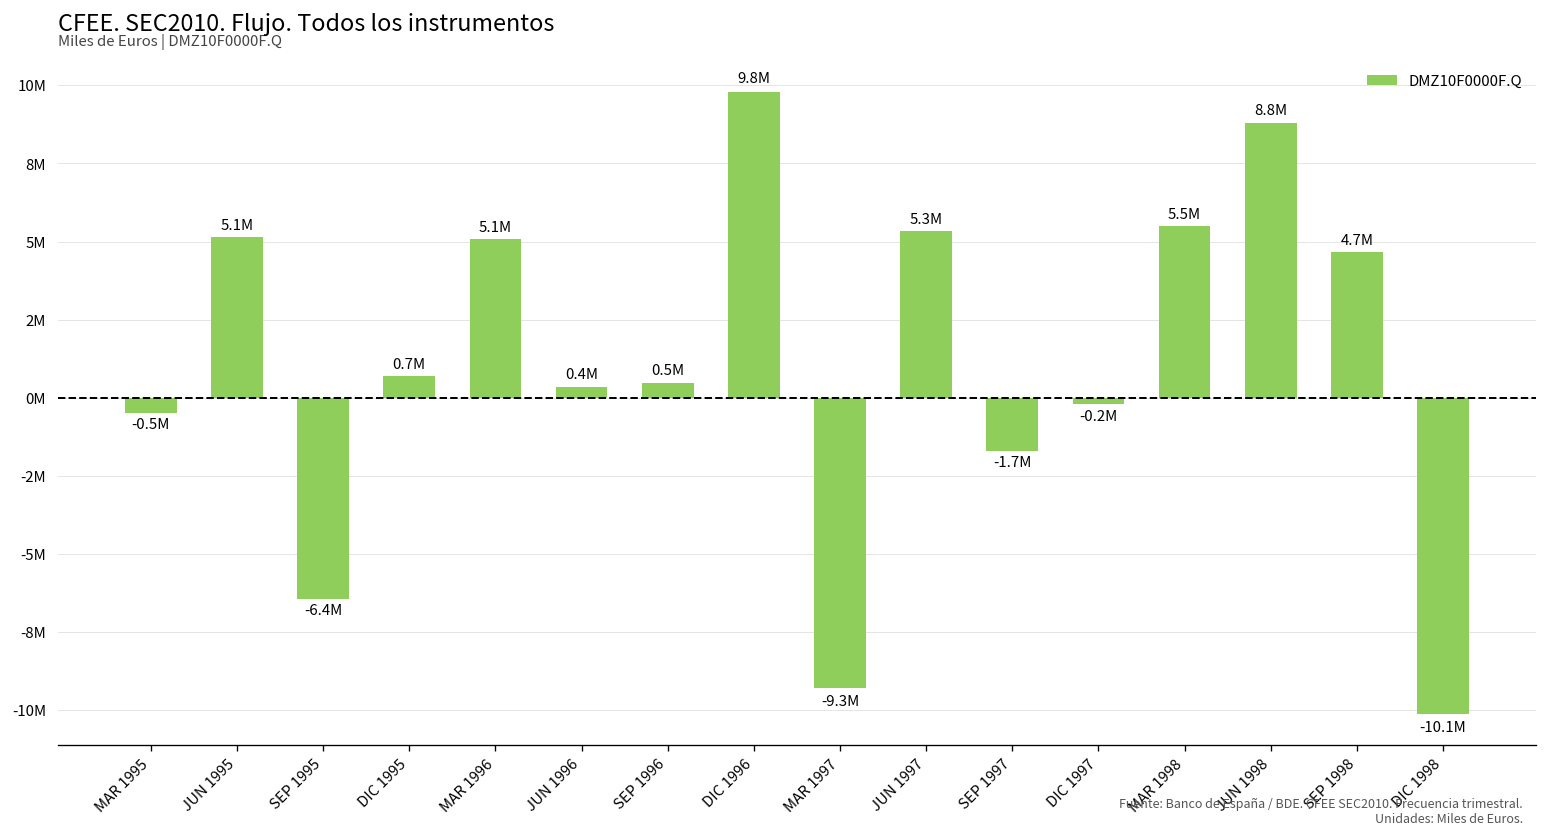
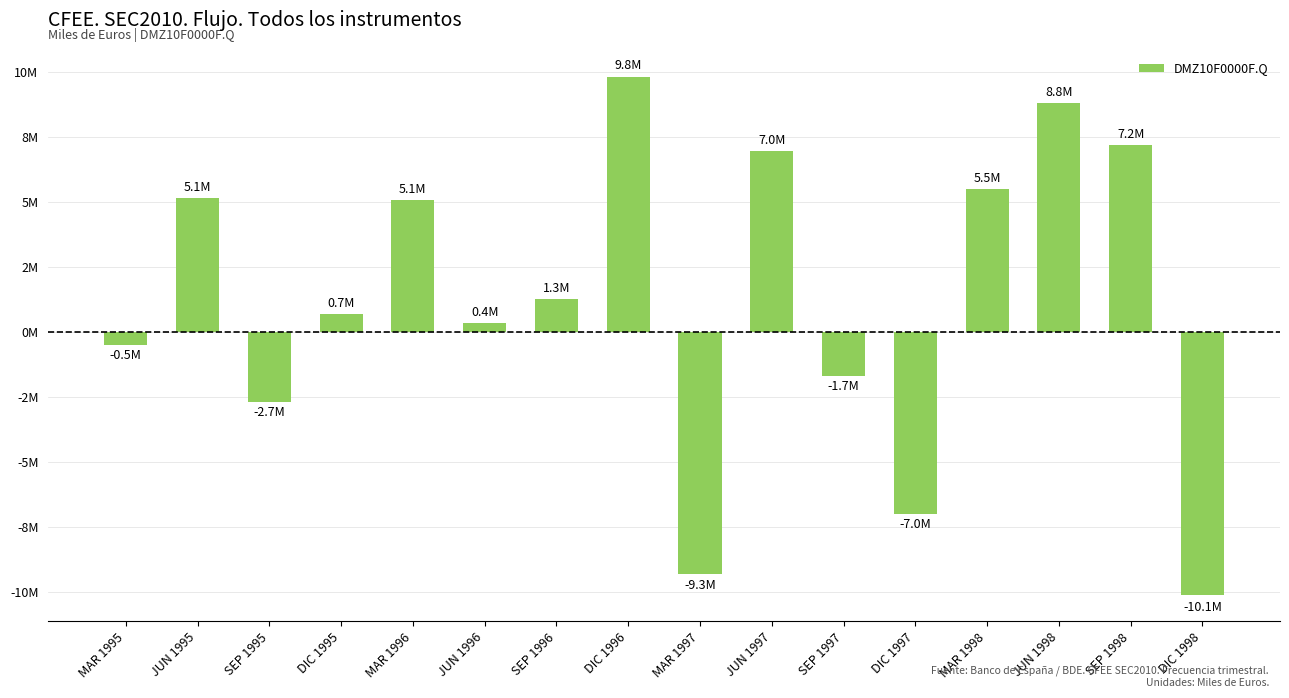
SEP 1995: -6.4M -> -2.7M
SEP 1996: 0.5M -> 1.3M
JUN 1997: 5.3M -> 7.0M
DIC 1997: -0.2M -> -7.0M
SEP 1998: 4.7M -> 7.2M
